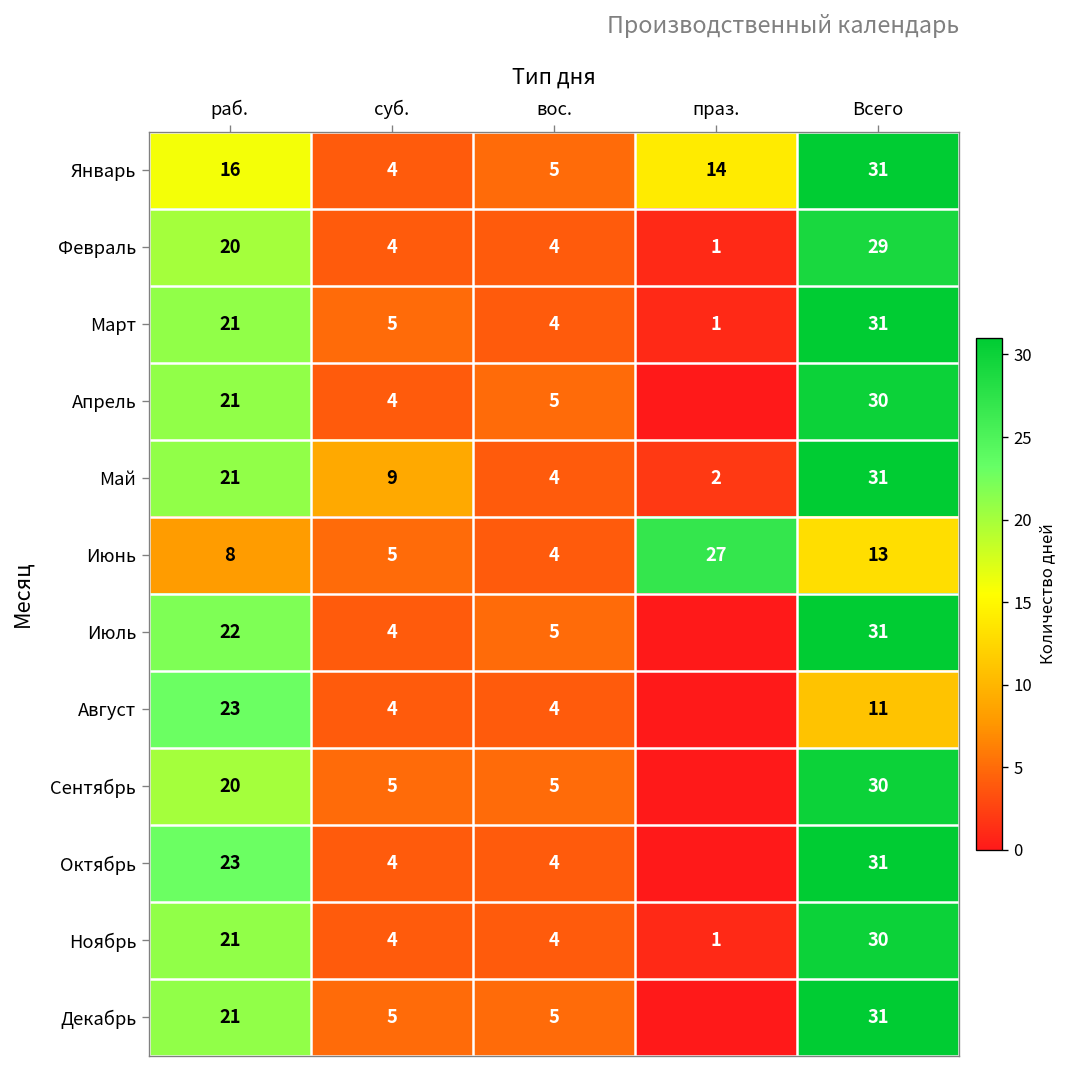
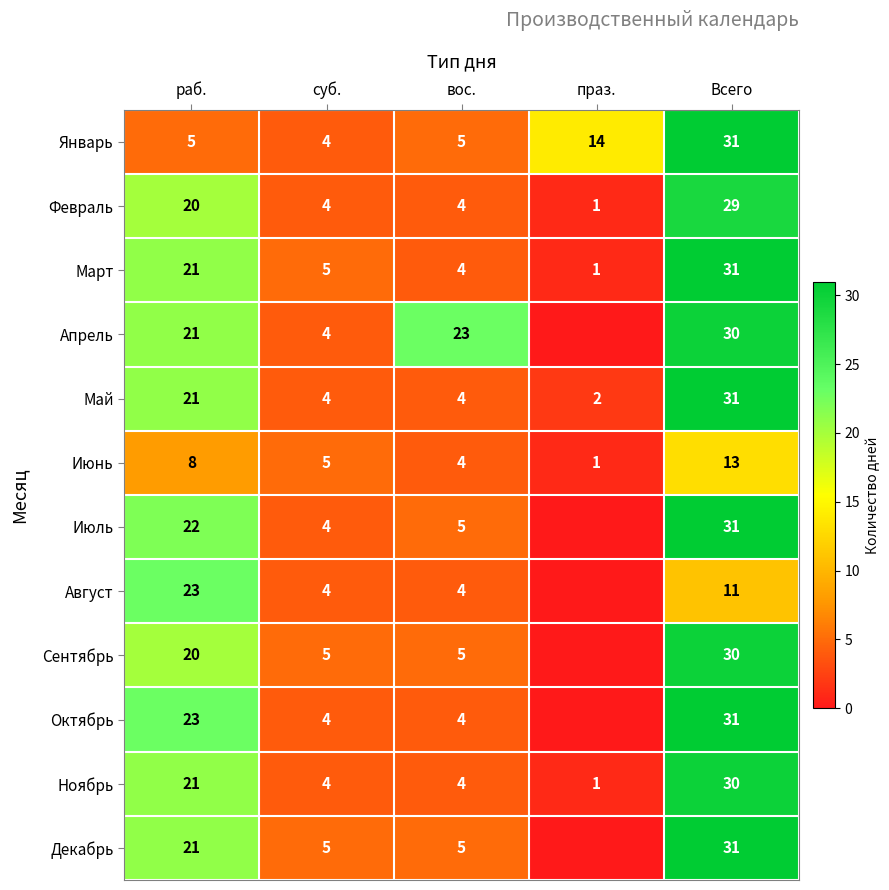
Январь, раб.: 16 -> 5
Апрель, вос.: 5 -> 23
Май, суб.: 9 -> 4
Июнь, праз.: 27 -> 1
